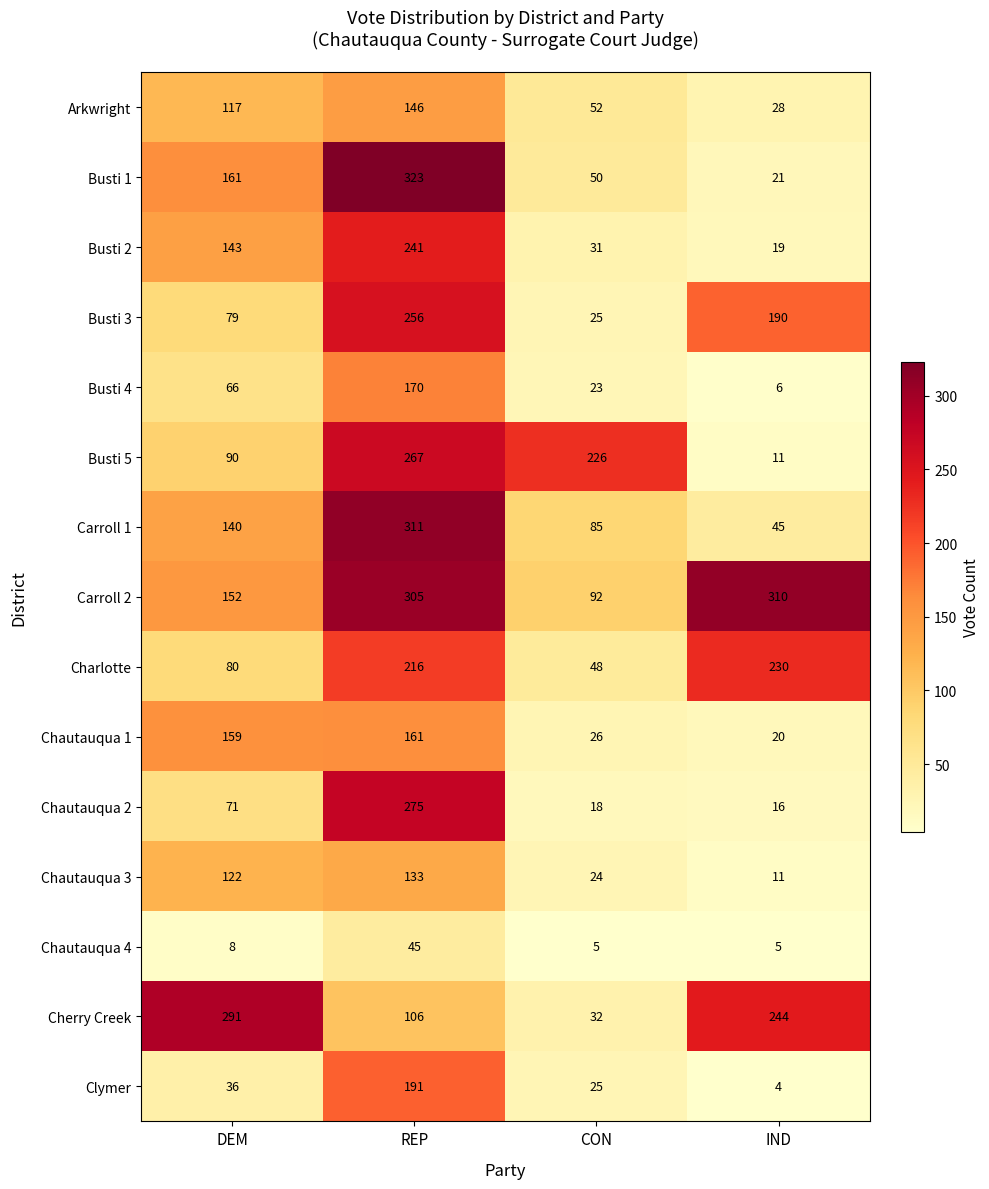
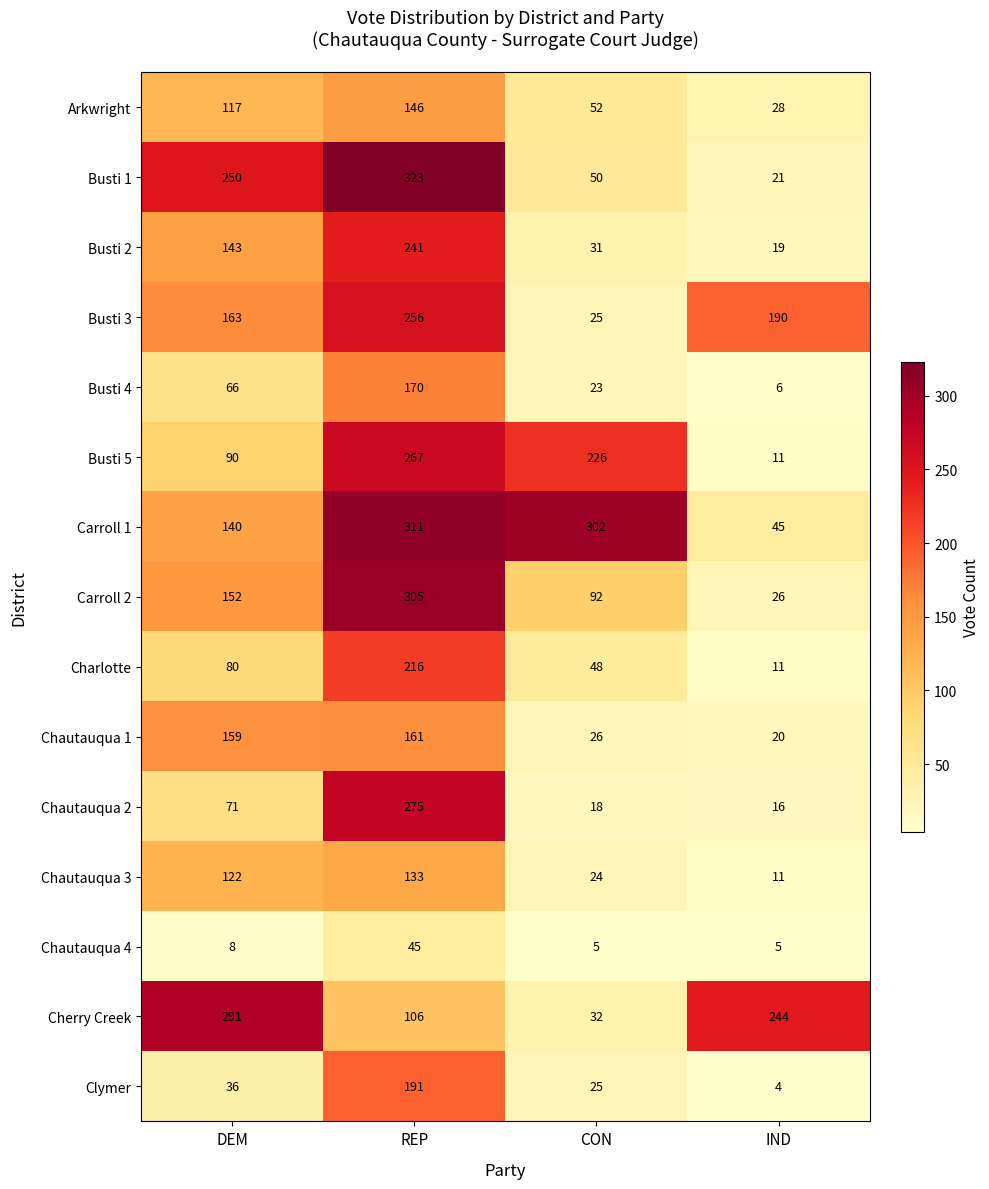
Busti 1, DEM: 161 -> 250
Busti 3, DEM: 79 -> 163
Carroll 1, CON: 85 -> 302
Carroll 2, IND: 310 -> 26
Charlotte, IND: 230 -> 11
